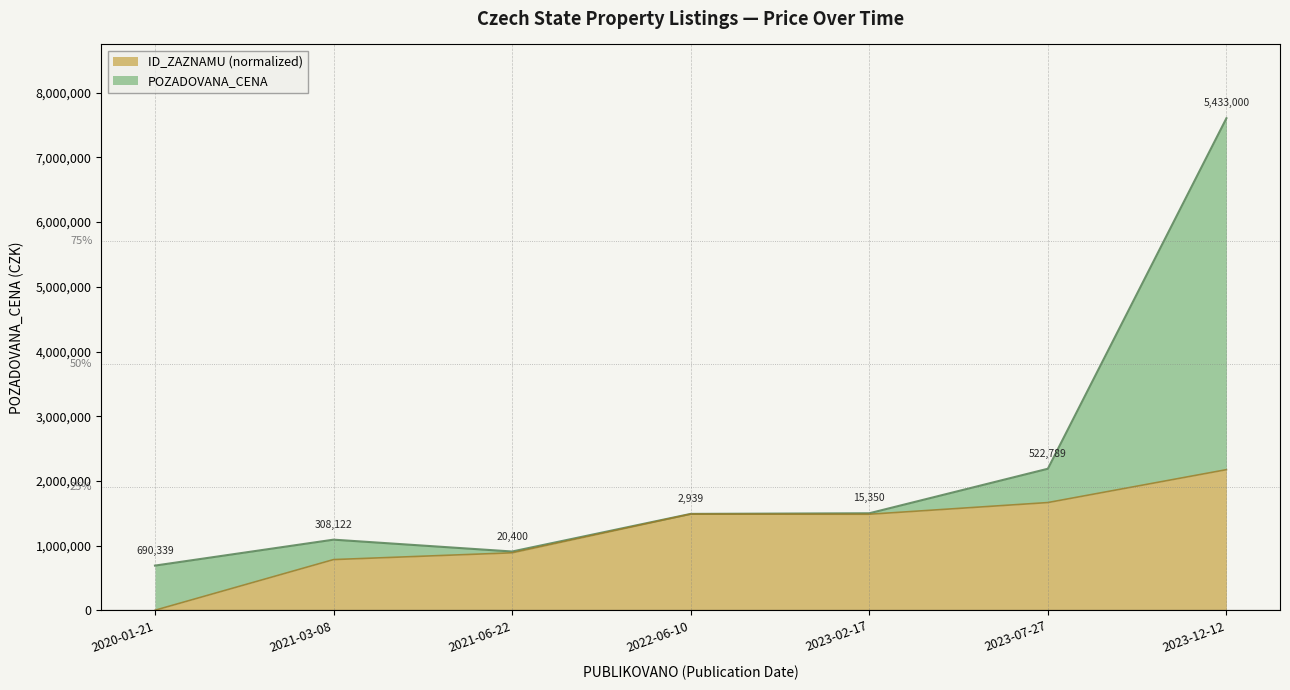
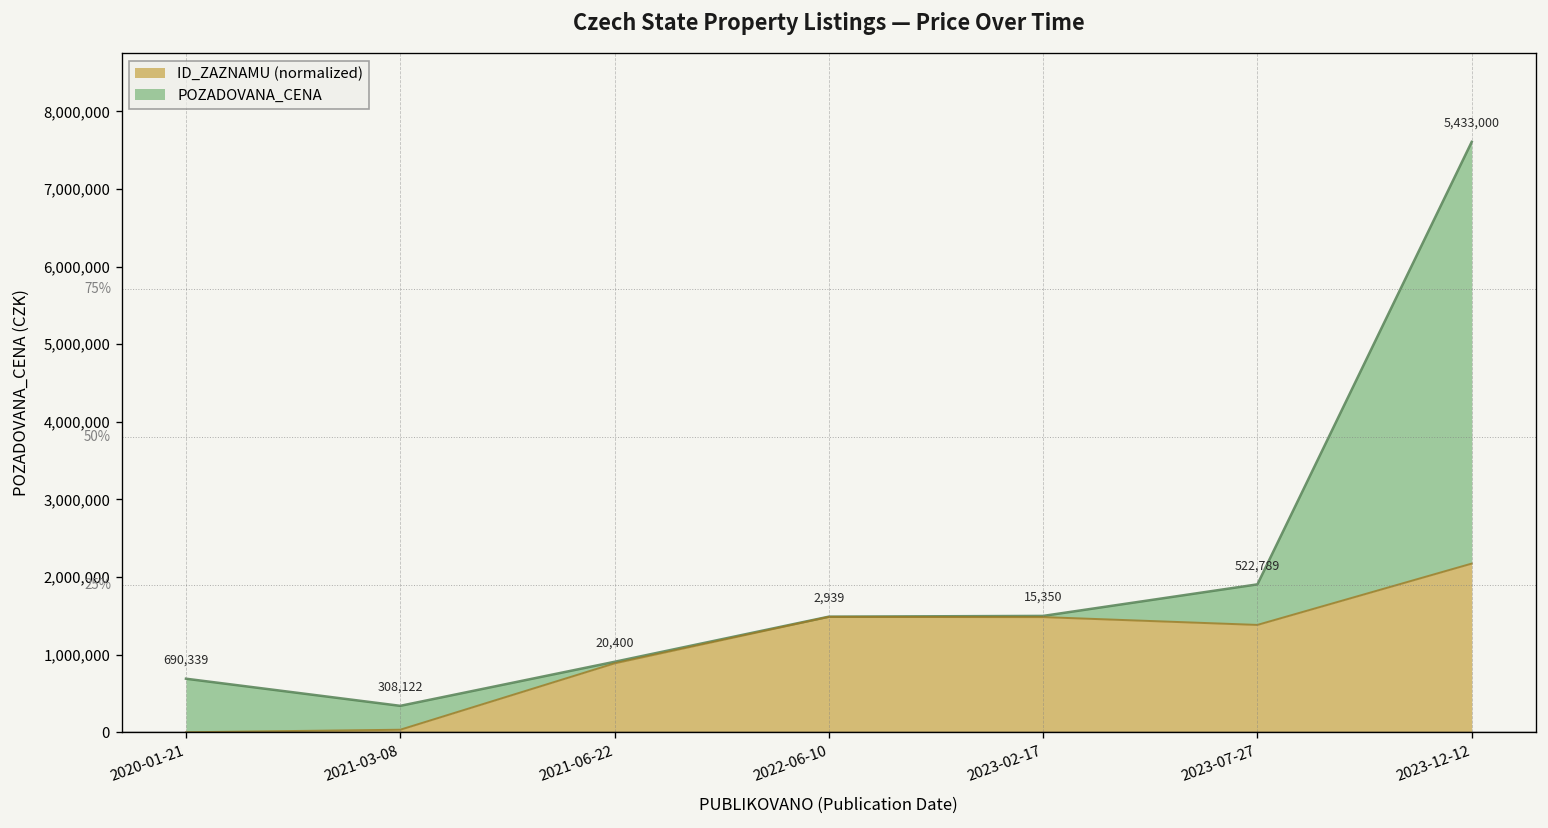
ID_ZAZNAMU (normalized), 2021-03-08: 800,000 -> 0
ID_ZAZNAMU (normalized), 2023-07-27: 1,700,000 -> 1,400,000
